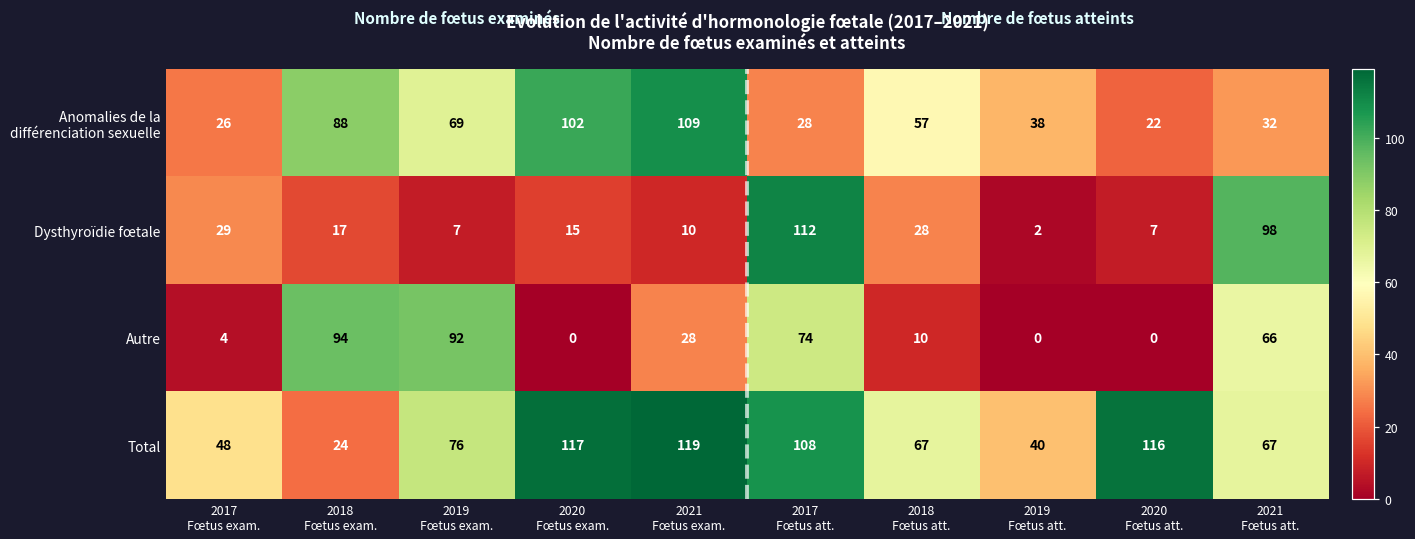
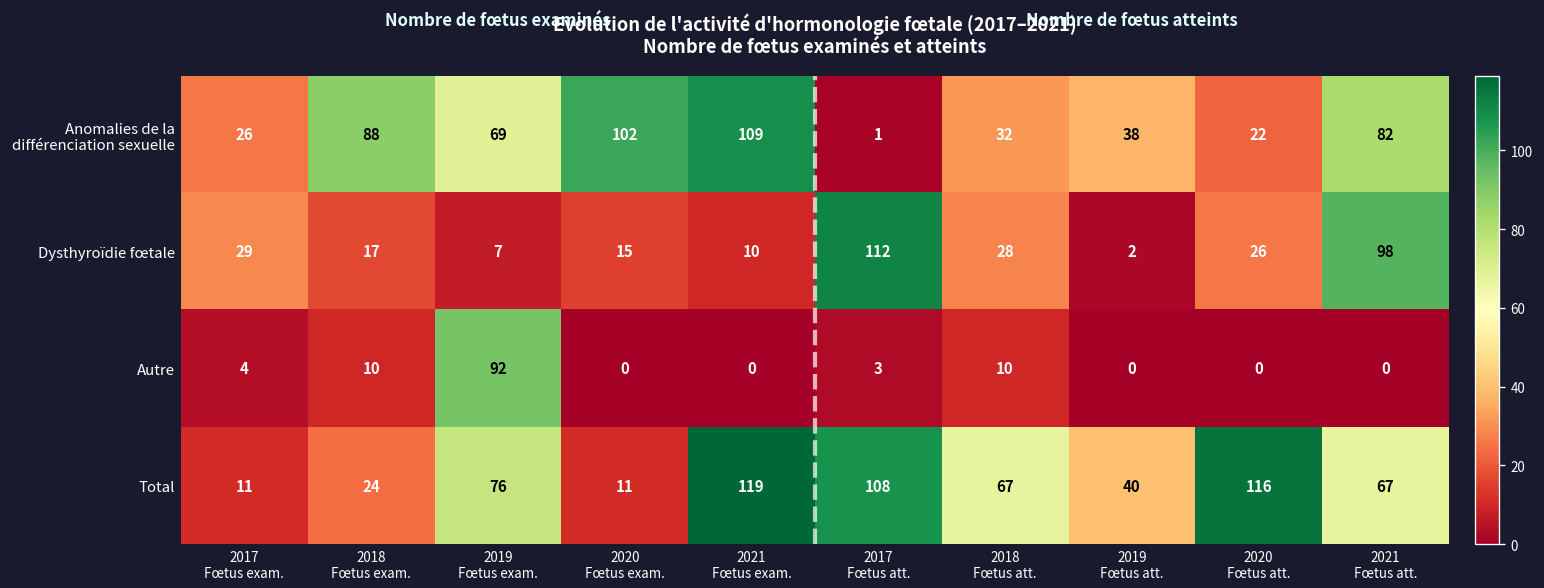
Anomalies de la différenciation sexuelle, 2017 Fœtus att.: 28 -> 1
Anomalies de la différenciation sexuelle, 2018 Fœtus att.: 57 -> 32
Anomalies de la différenciation sexuelle, 2021 Fœtus att.: 32 -> 82
Dysthyroïdie fœtale, 2020 Fœtus att.: 7 -> 26
Autre, 2018 Fœtus exam.: 94 -> 10
Autre, 2021 Fœtus exam.: 28 -> 0
Autre, 2017 Fœtus att.: 74 -> 3
Autre, 2021 Fœtus att.: 66 -> 0
Total, 2017 Fœtus exam.: 48 -> 11
Total, 2020 Fœtus exam.: 117 -> 11
